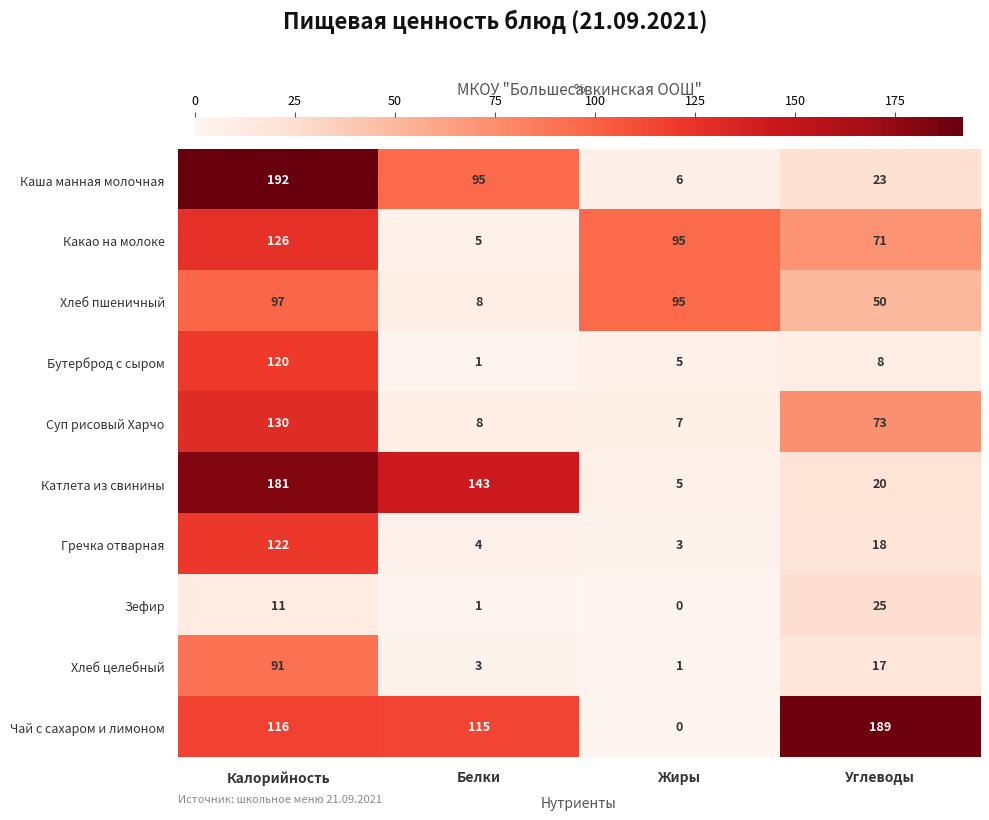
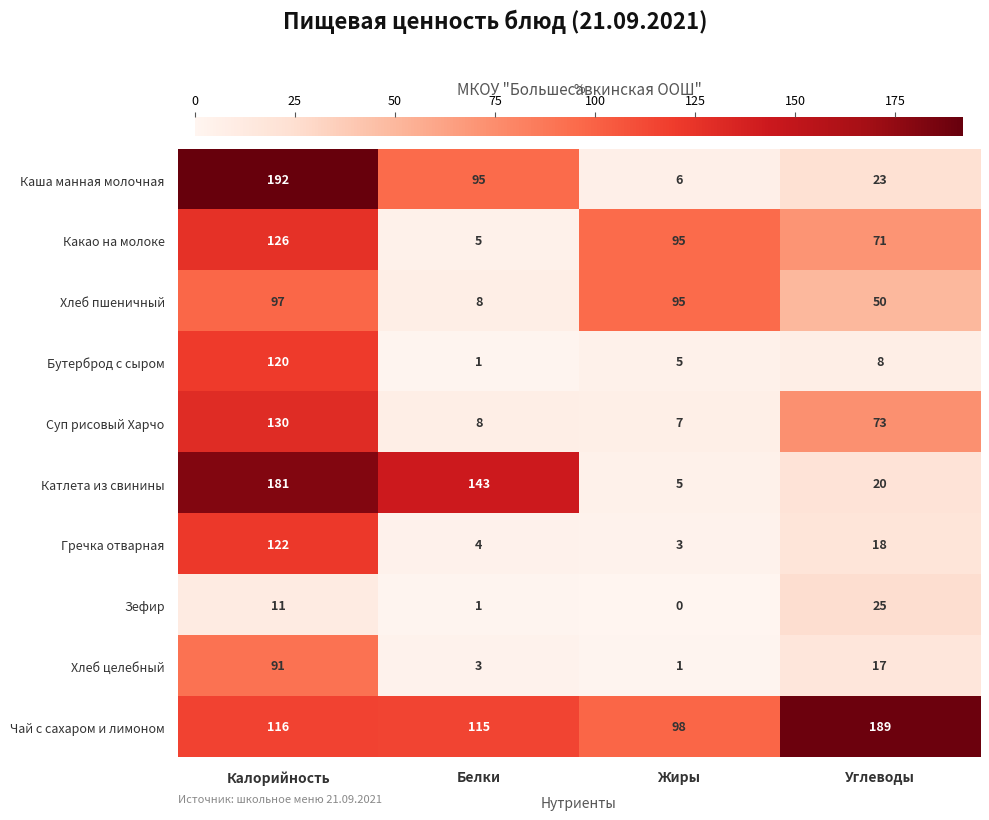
Чай с сахаром и лимоном, Жиры: 0 -> 98
